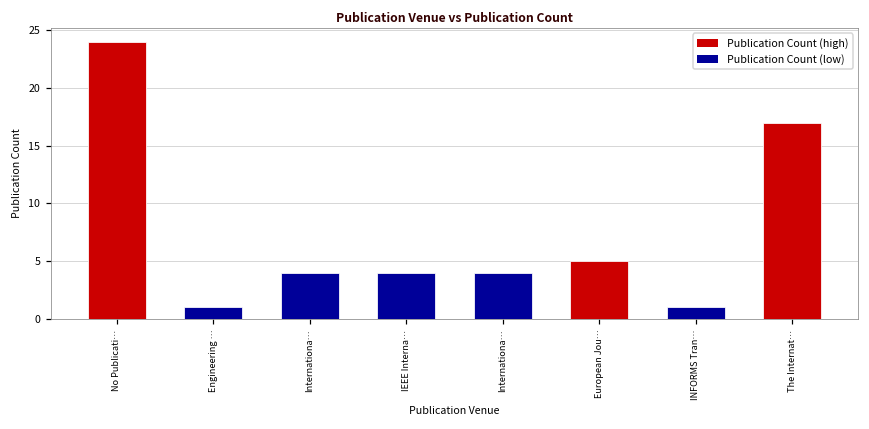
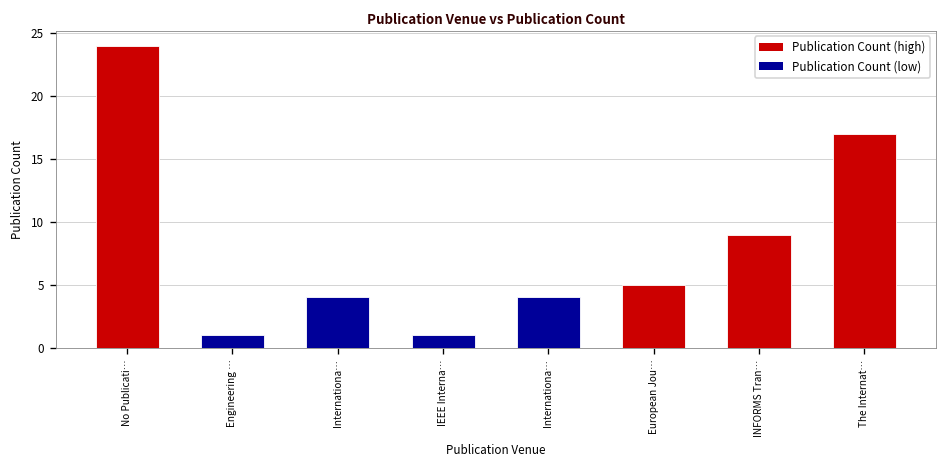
IEEE Interna…: 4 -> 1
INFORMS Tran…: 1 -> 9
